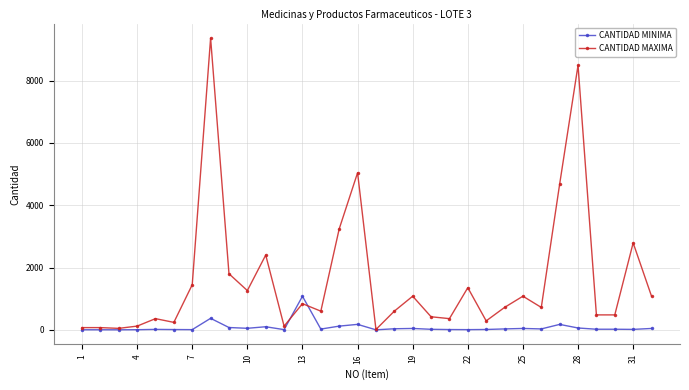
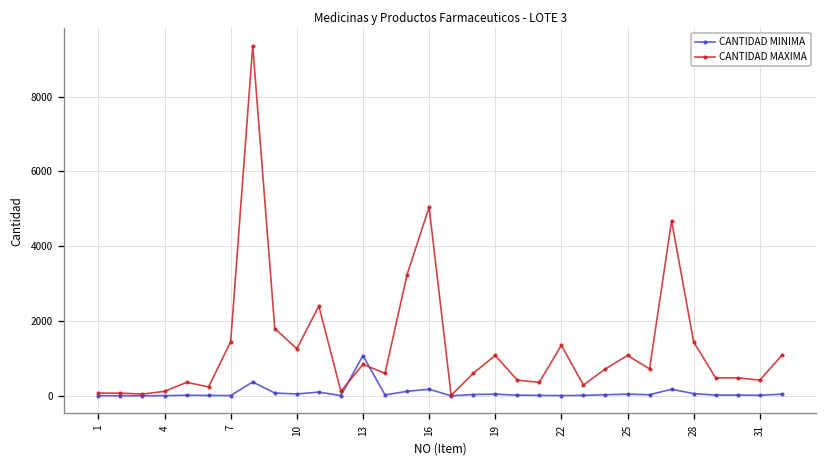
CANTIDAD MAXIMA, 28: 8500 -> 1400
CANTIDAD MAXIMA, 31: 2800 -> 400
